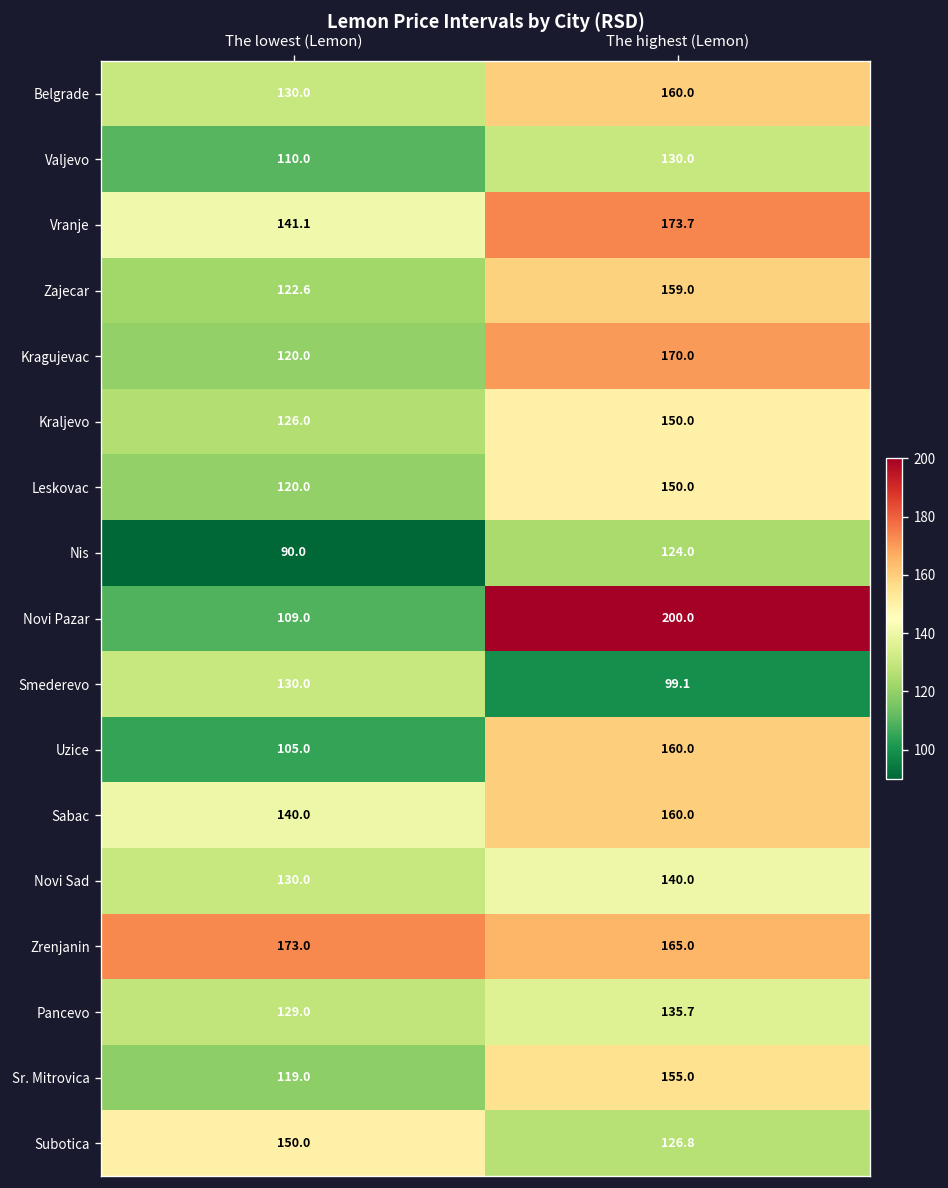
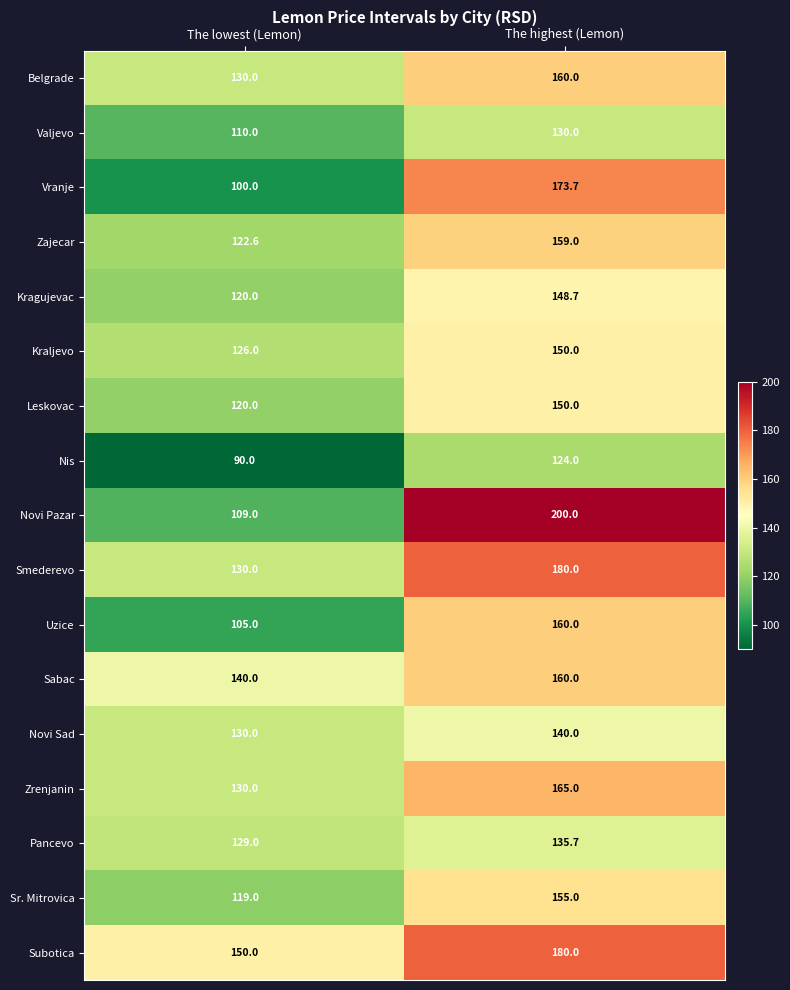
Vranje, The lowest (Lemon): 141.1 -> 100.0
Kragujevac, The highest (Lemon): 170.0 -> 148.7
Smederevo, The highest (Lemon): 99.1 -> 180.0
Zrenjanin, The lowest (Lemon): 173.0 -> 130.0
Subotica, The highest (Lemon): 126.8 -> 180.0
